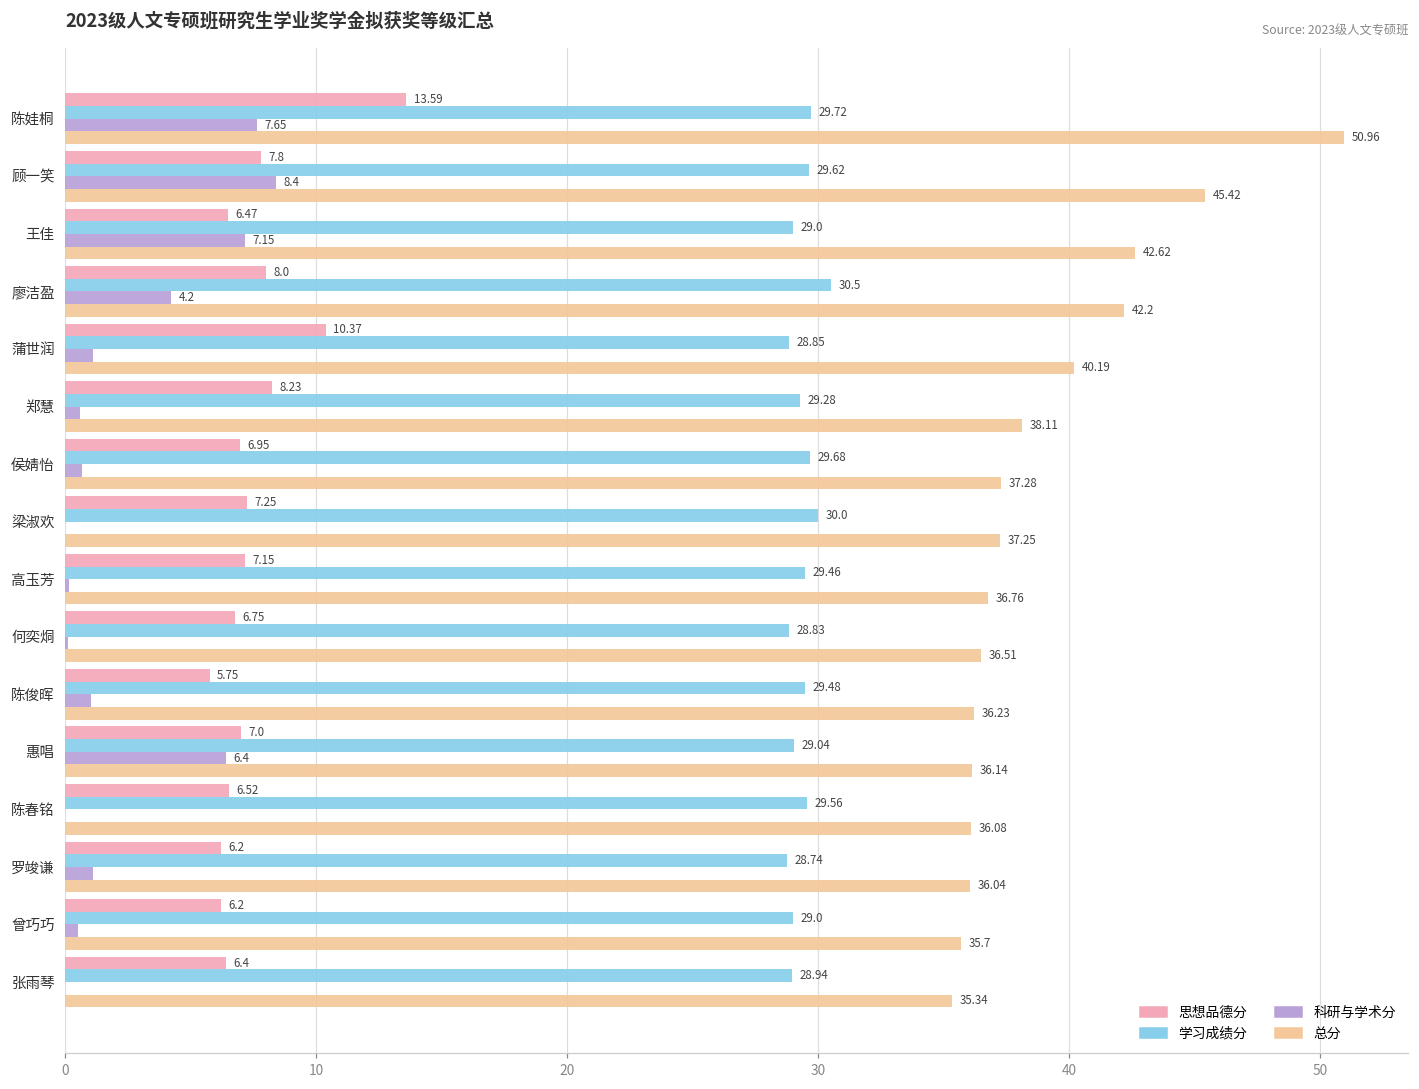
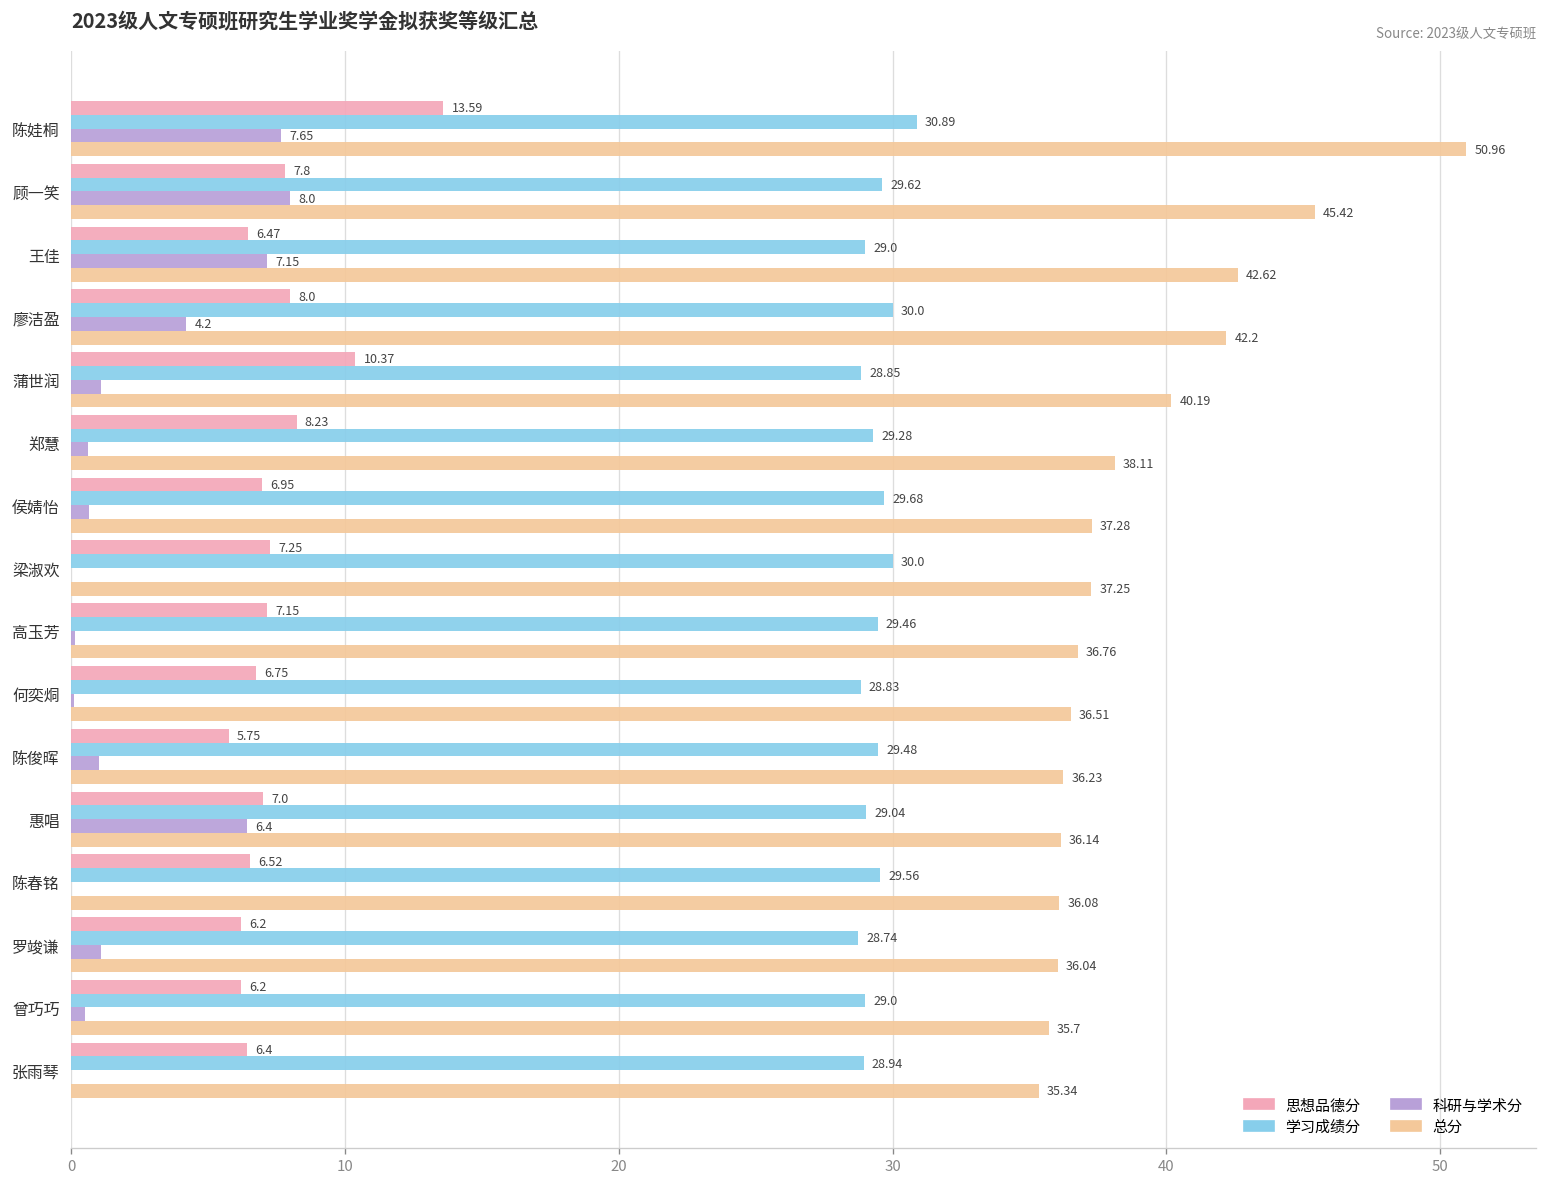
学习成绩分, 陈娃桐: 29.72 -> 30.89
科研与学术分, 顾一笑: 8.4 -> 8.0
学习成绩分, 廖洁盈: 30.5 -> 30.0
